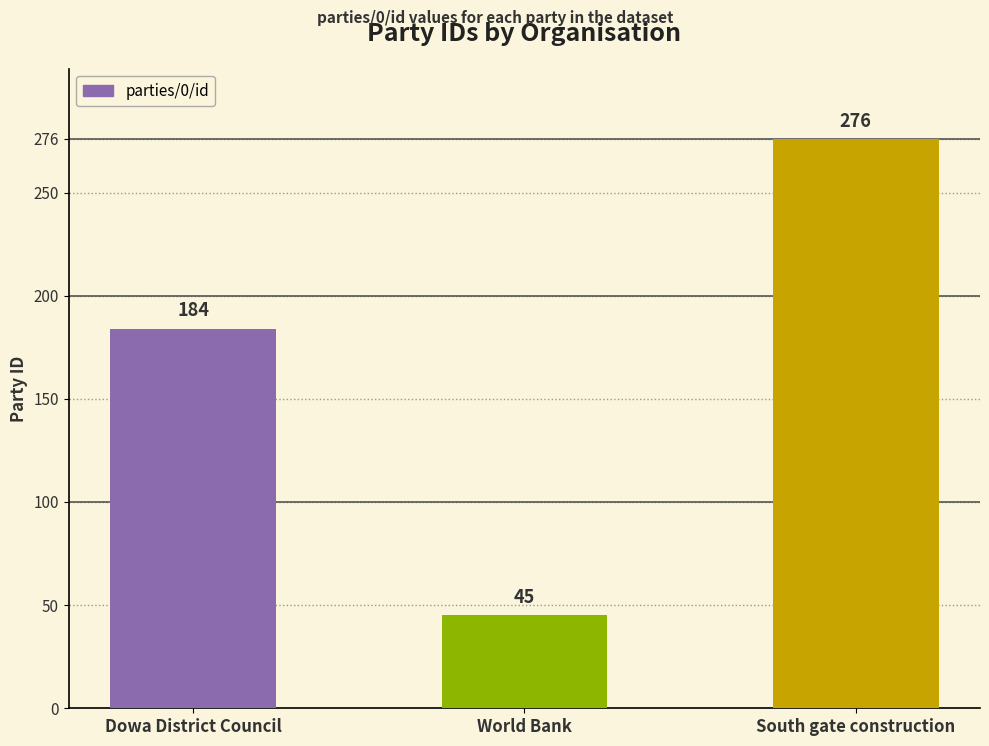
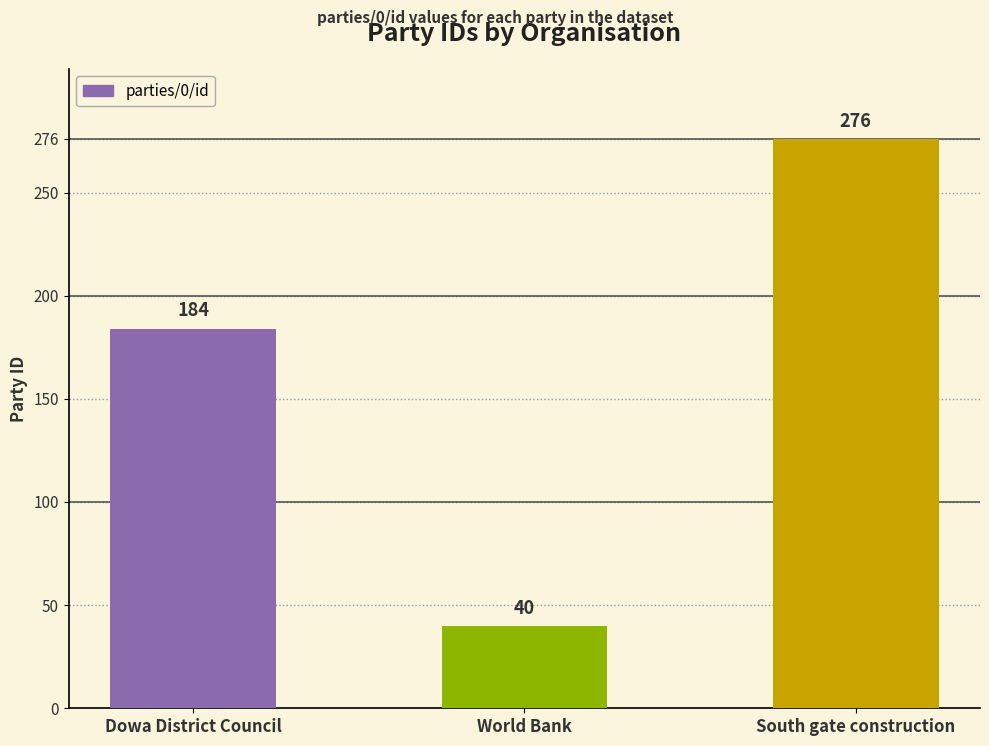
World Bank: 45 -> 40
